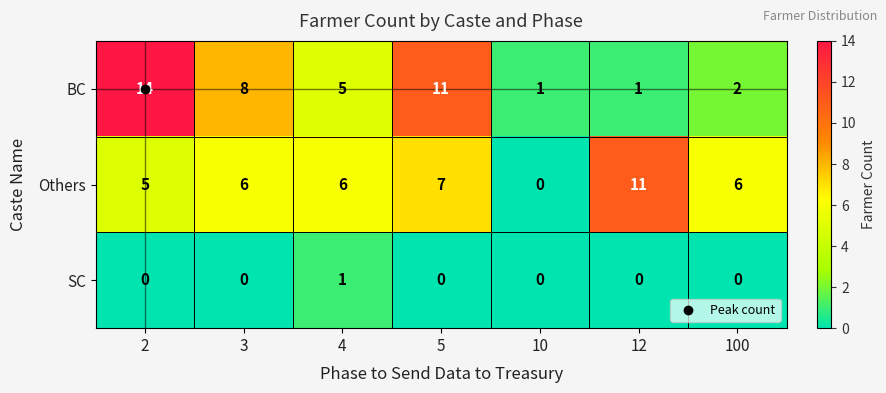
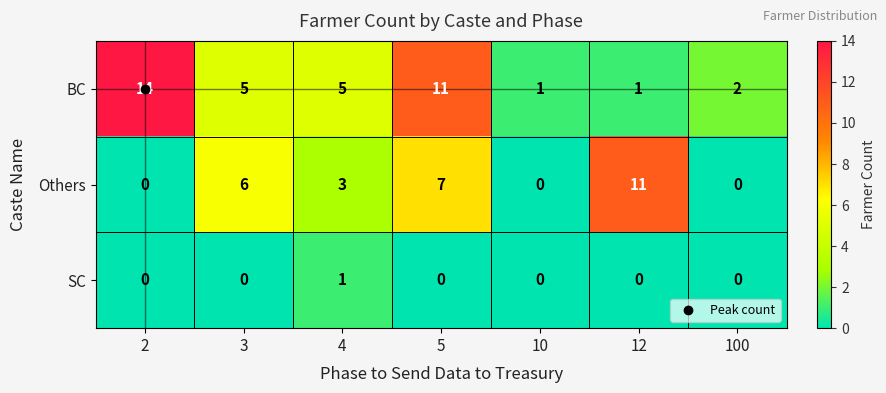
BC, 3: 8 -> 5
Others, 2: 5 -> 0
Others, 4: 6 -> 3
Others, 100: 6 -> 0
